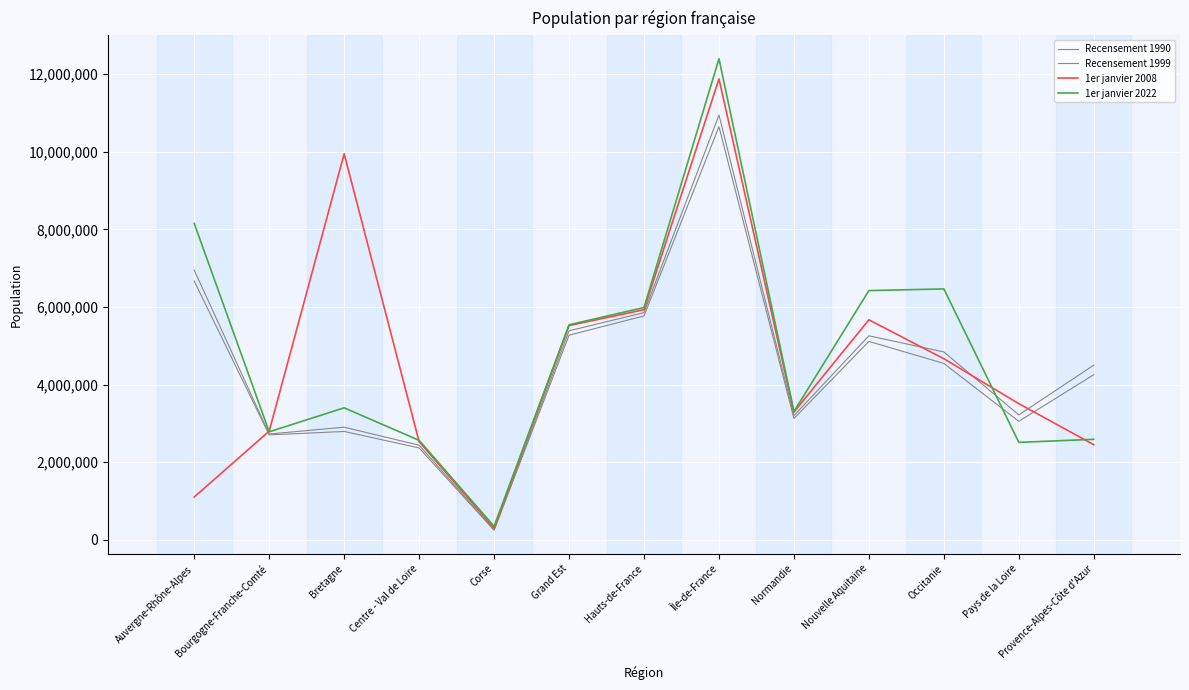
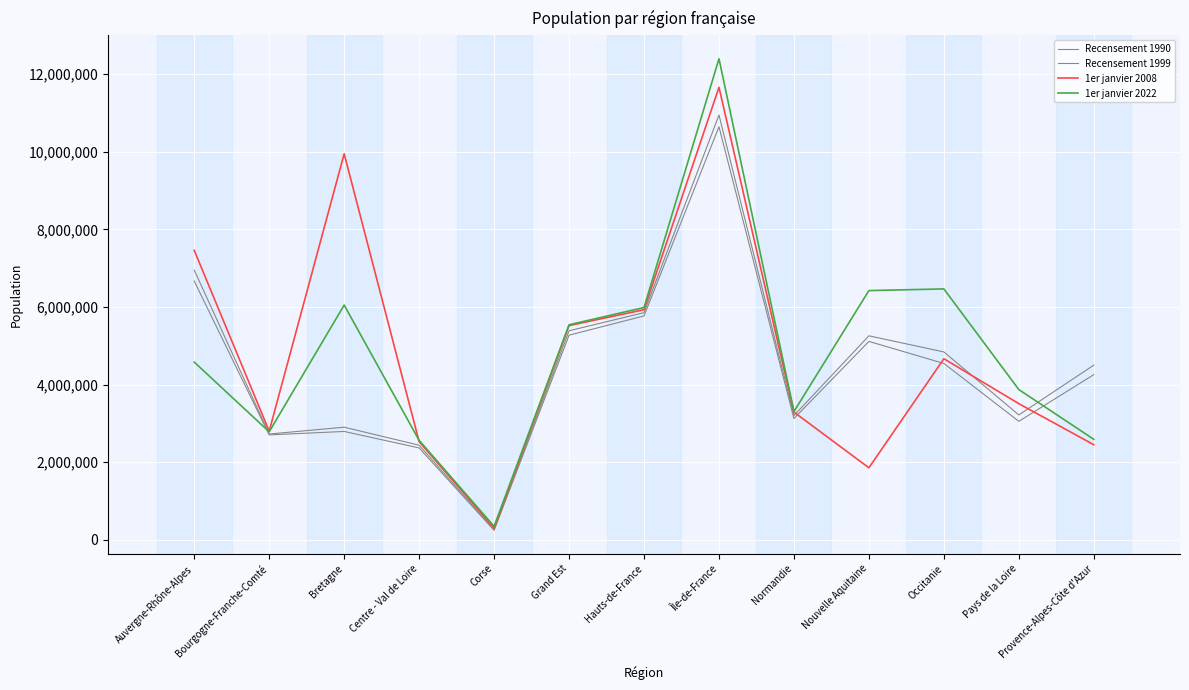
1er janvier 2008, Auvergne-Rhône-Alpes: 1,100,000 -> 7,500,000
1er janvier 2022, Auvergne-Rhône-Alpes: 8,200,000 -> 4,600,000
1er janvier 2022, Bretagne: 3,400,000 -> 6,000,000
1er janvier 2008, Île-de-France: 11,900,000 -> 11,700,000
1er janvier 2008, Nouvelle Aquitaine: 5,700,000 -> 1,900,000
1er janvier 2022, Pays de la Loire: 2,500,000 -> 3,900,000
